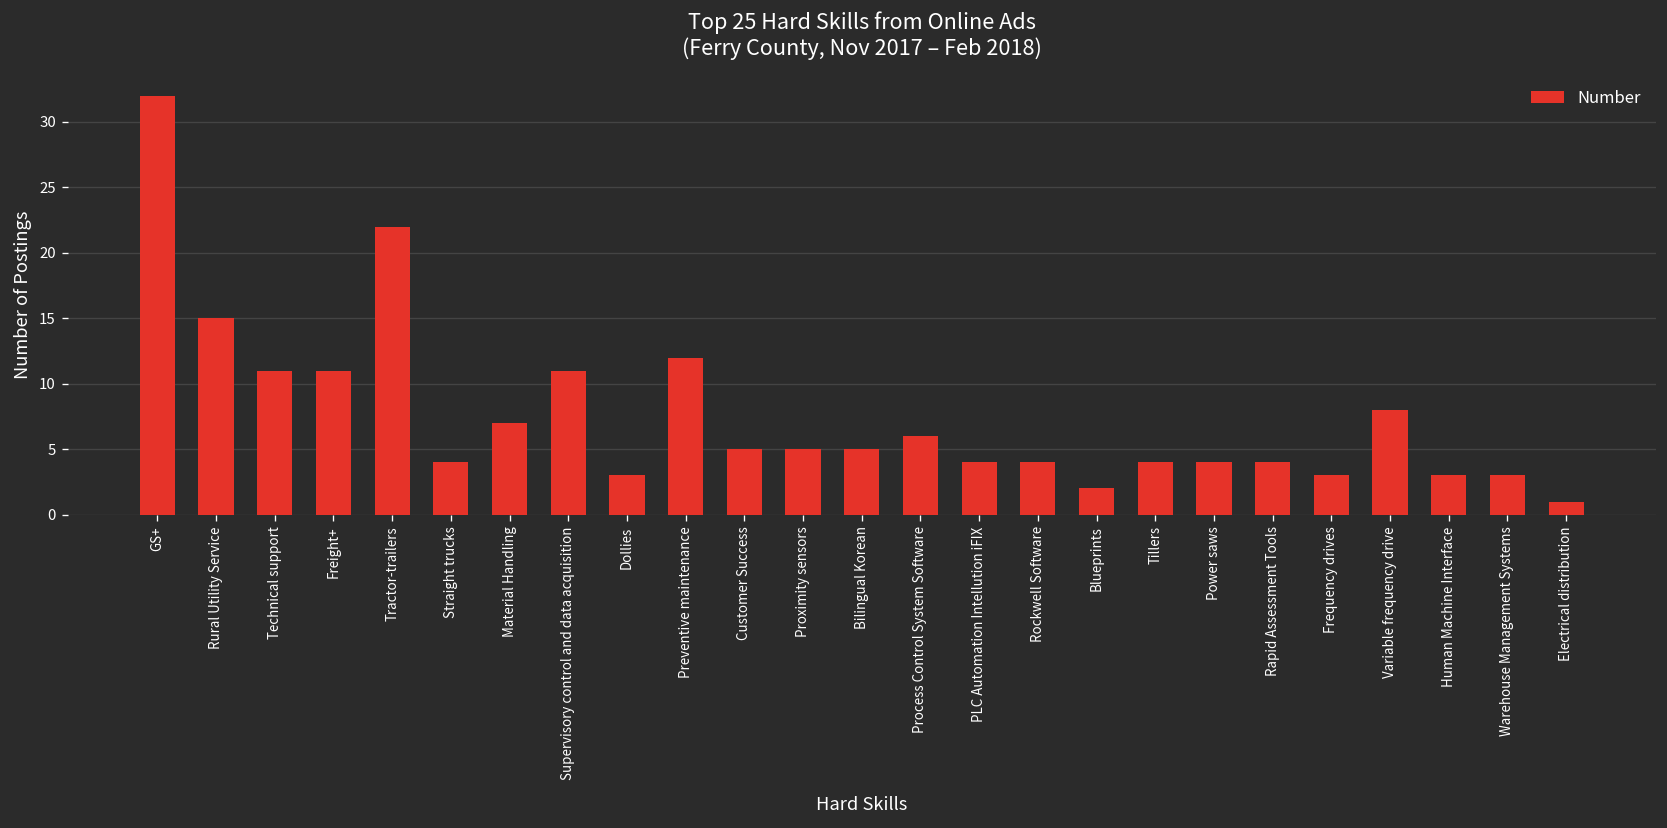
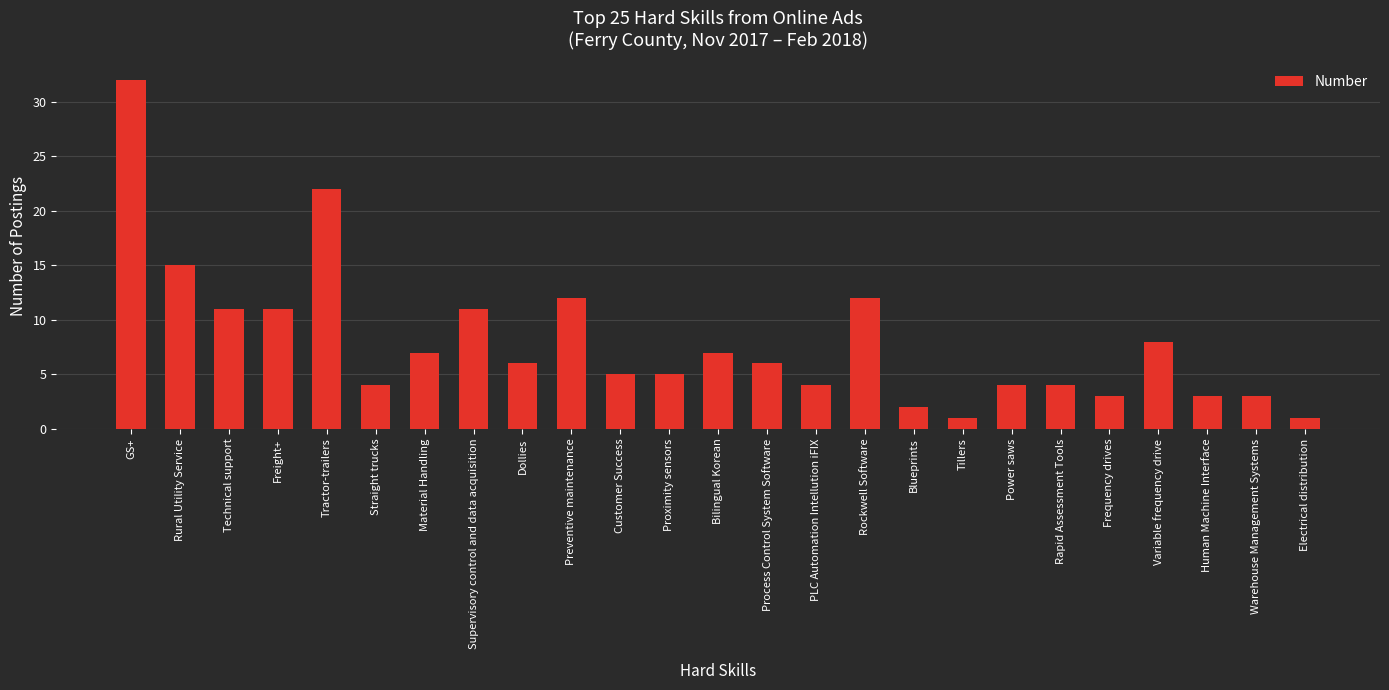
Dollies: 3 -> 6
Bilingual Korean: 5 -> 7
Rockwell Software: 4 -> 12
Tillers: 4 -> 1
